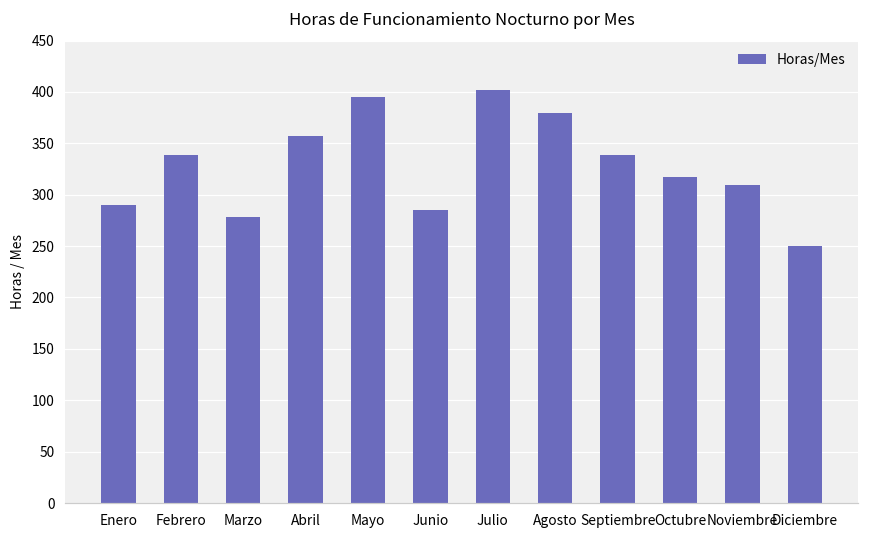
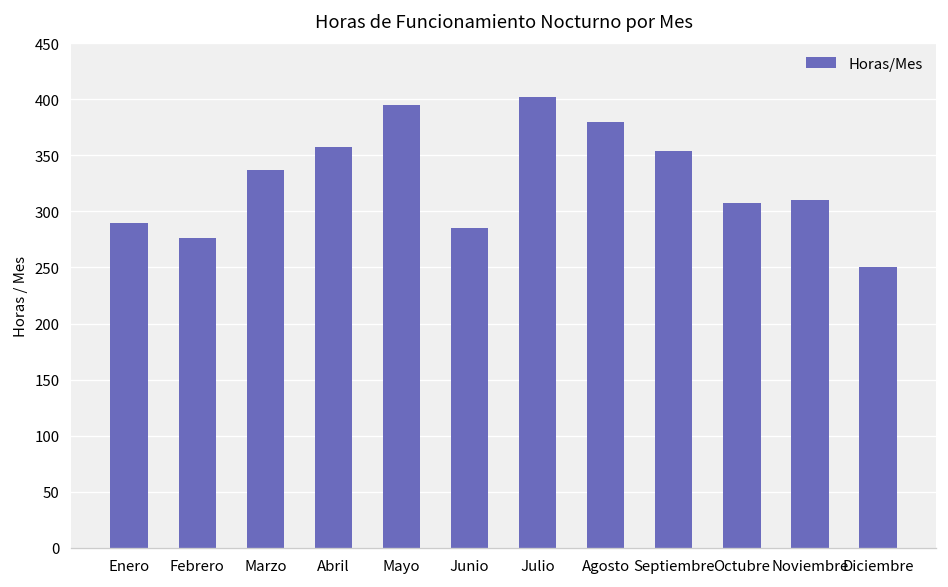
Febrero: 340 -> 280
Marzo: 280 -> 340
Septiembre: 340 -> 350
Octubre: 320 -> 310
